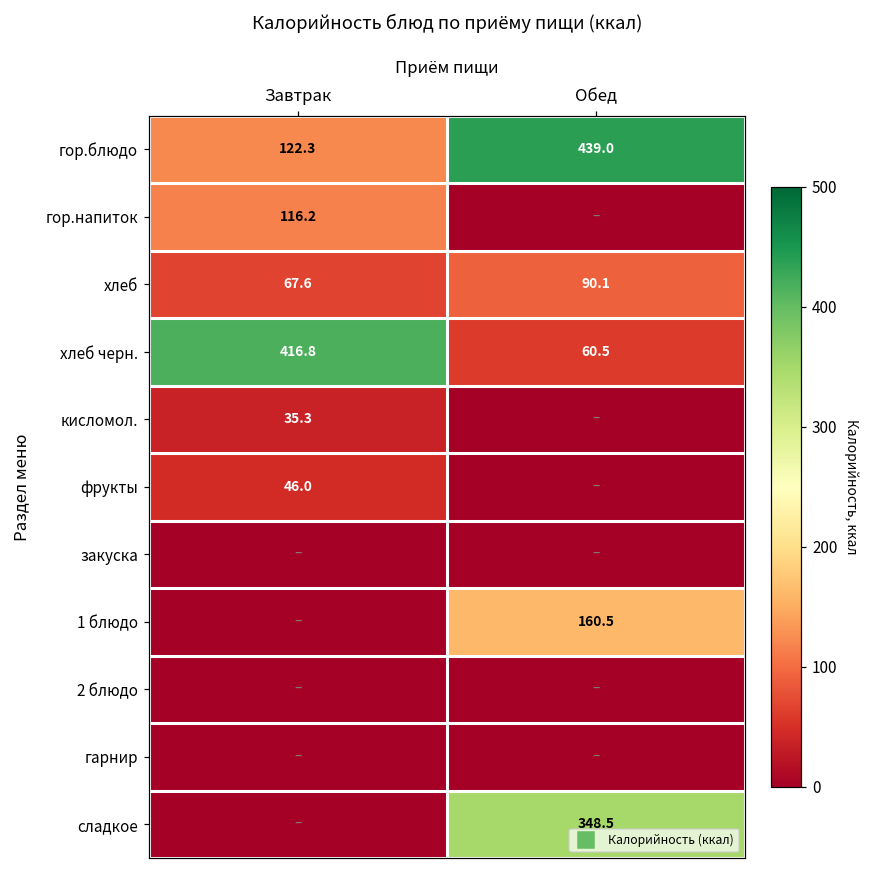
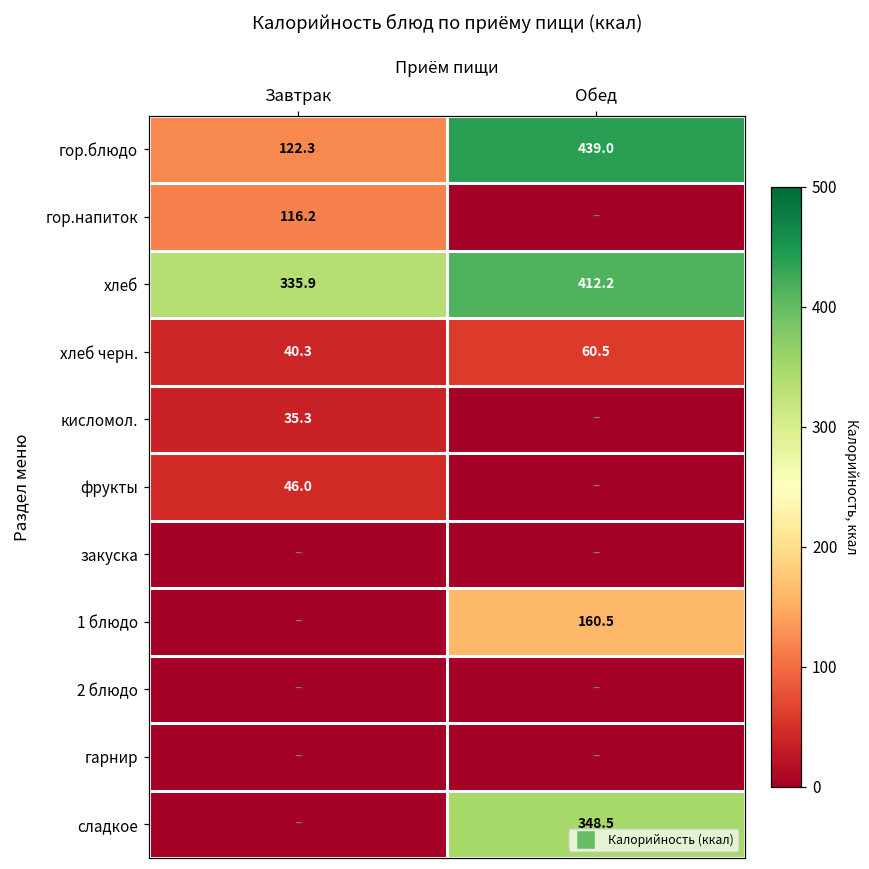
хлеб, Завтрак: 67.6 -> 335.9
хлеб, Обед: 90.1 -> 412.2
хлеб черн., Завтрак: 416.8 -> 40.3
